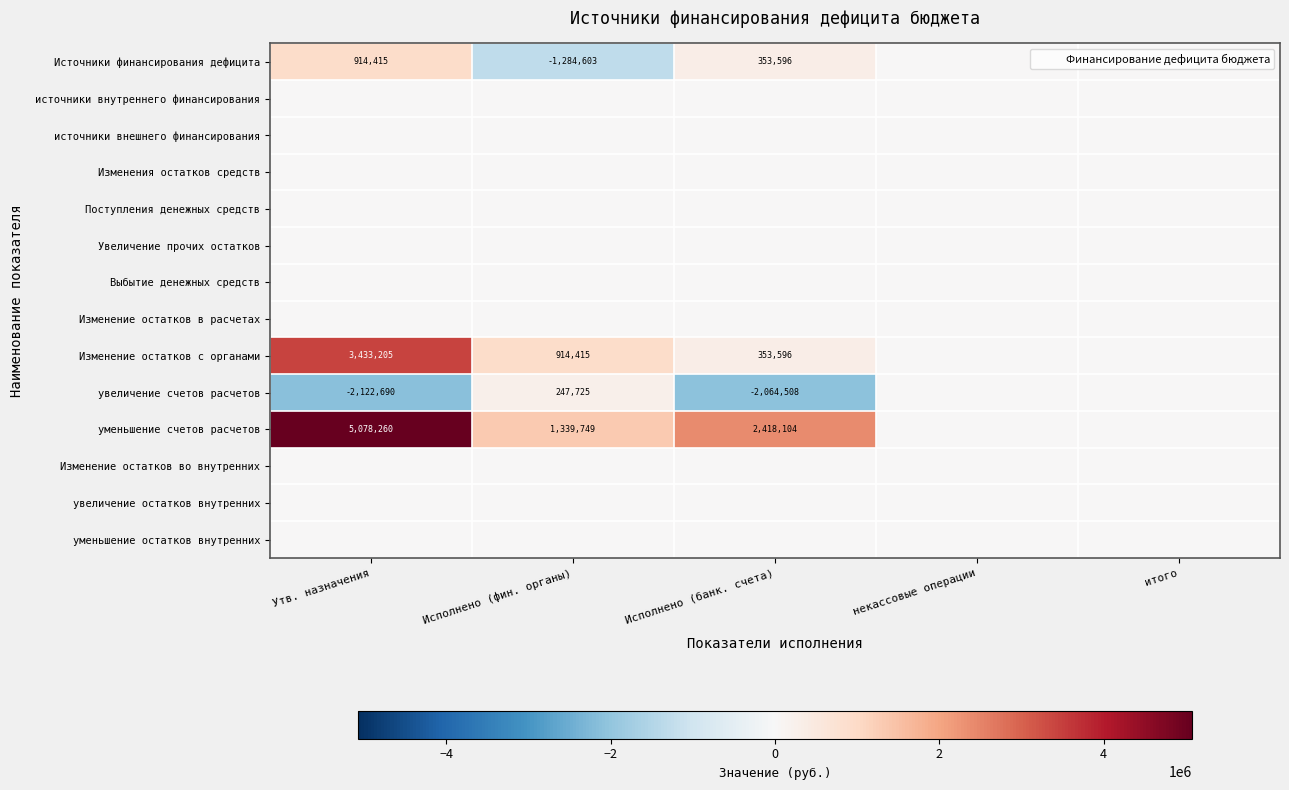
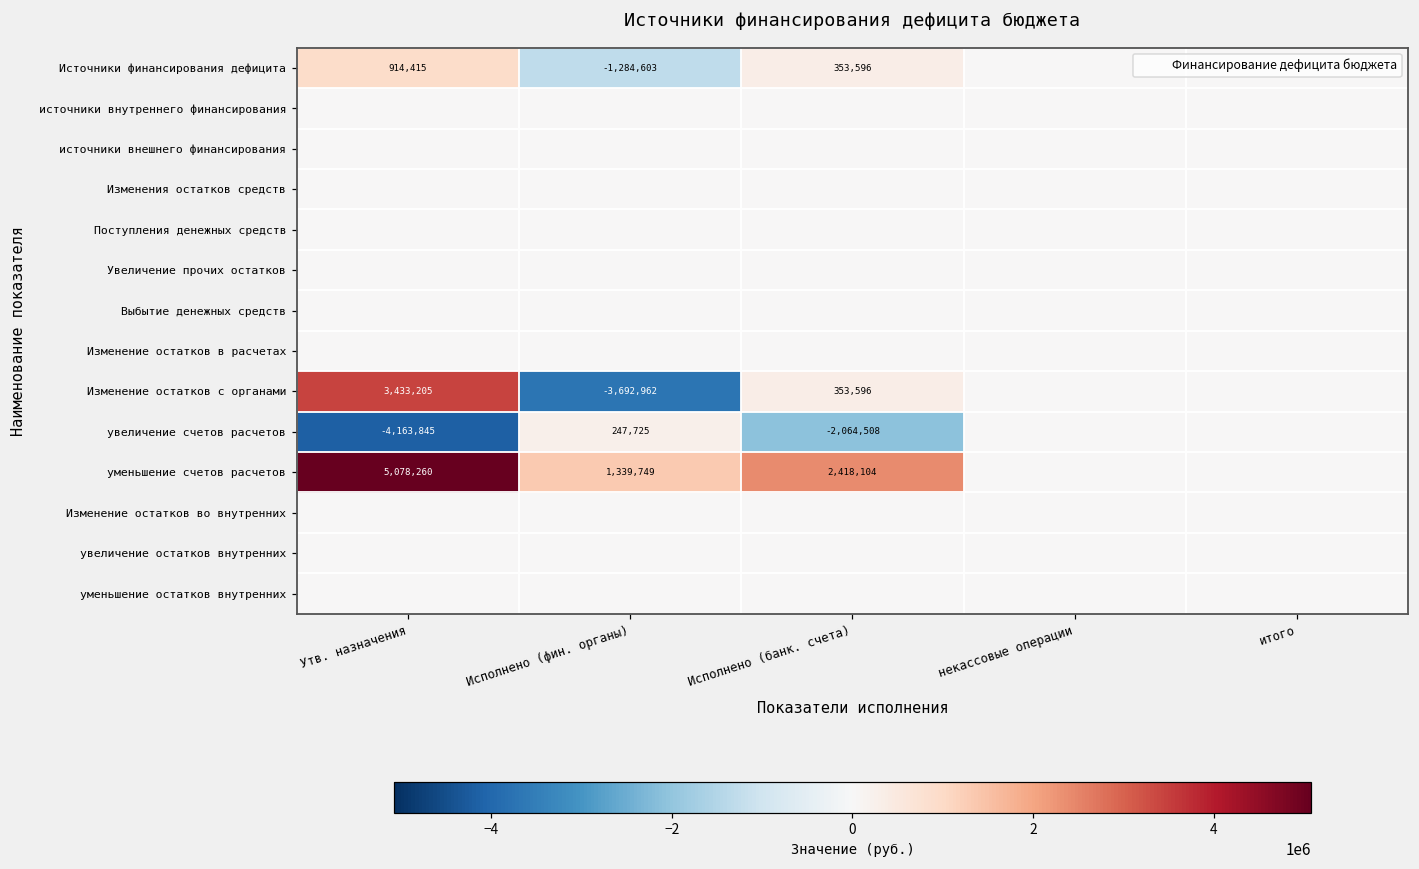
Изменение остатков с органами, Исполнено (фин. органы): 914,415 -> -3,692,962
увеличение счетов расчетов, Утв. назначения: -2,122,690 -> -4,163,845
